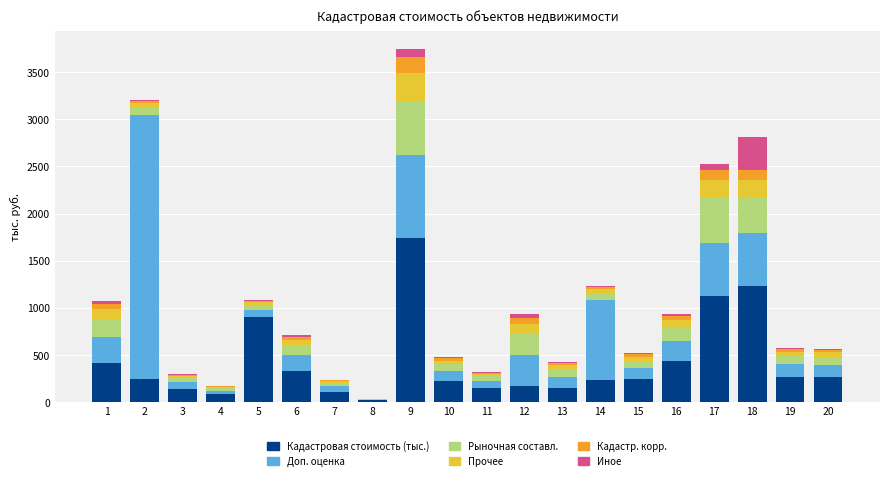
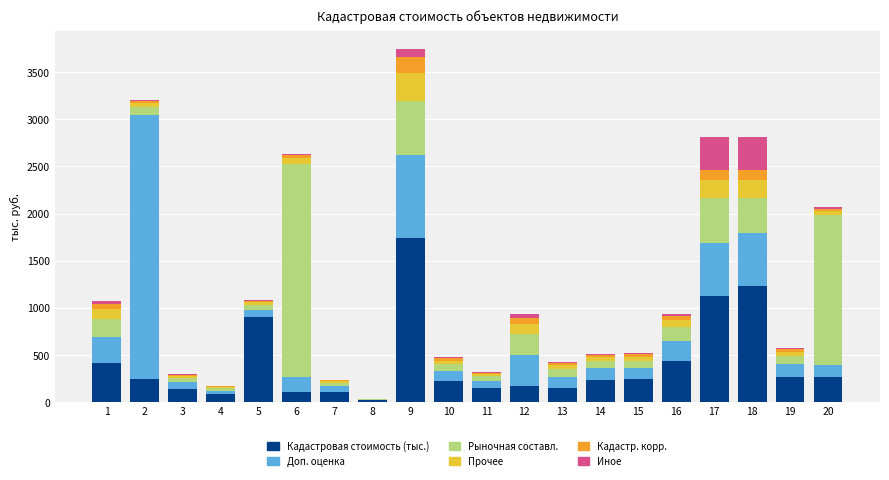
Кадастровая стоимость (тыс.), 6: 300 -> 100
Рыночная составл., 6: 100 -> 2300
Доп. оценка, 14: 800 -> 100
Иное, 17: 100 -> 300
Рыночная составл., 20: 100 -> 1600
